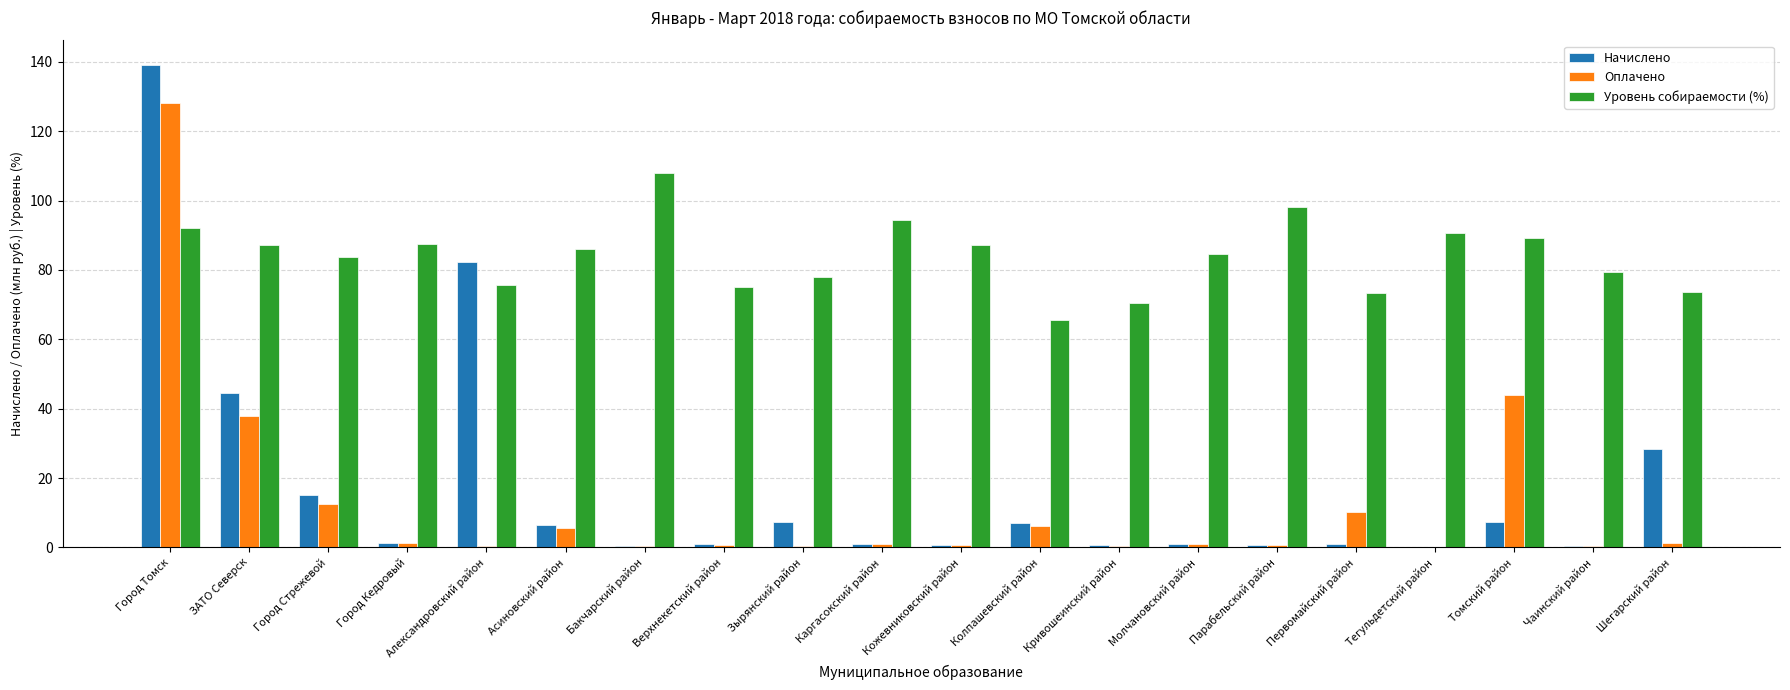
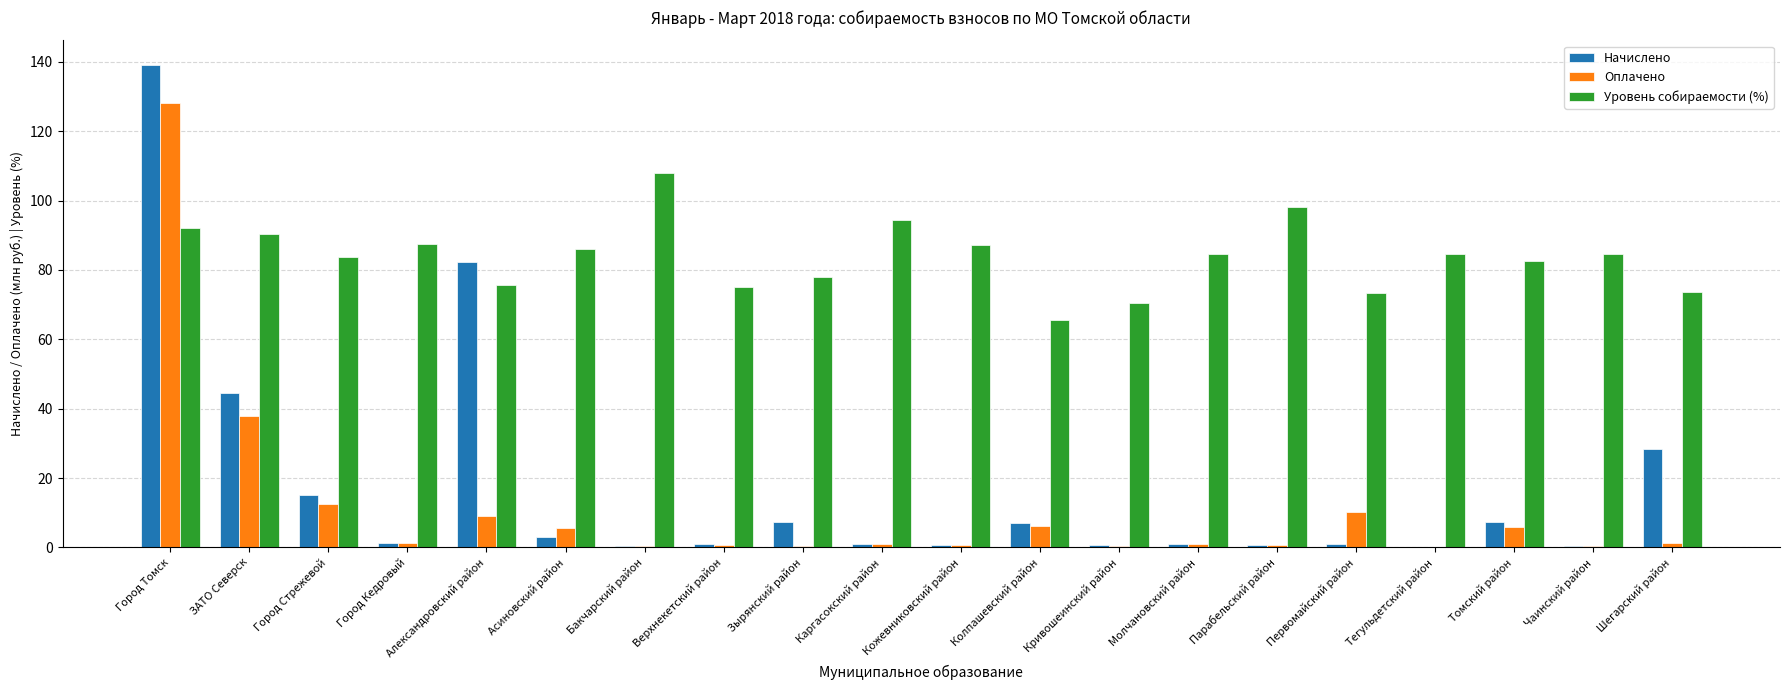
Уровень собираемости (%), ЗАТО Северск: 87 -> 90
Оплачено, Александровский район: 1 -> 9
Начислено, Асиновский район: 6 -> 3
Уровень собираемости (%), Тегульдетский район: 91 -> 85
Оплачено, Томский район: 44 -> 6
Уровень собираемости (%), Томский район: 89 -> 83
Уровень собираемости (%), Чаинский район: 79 -> 85
